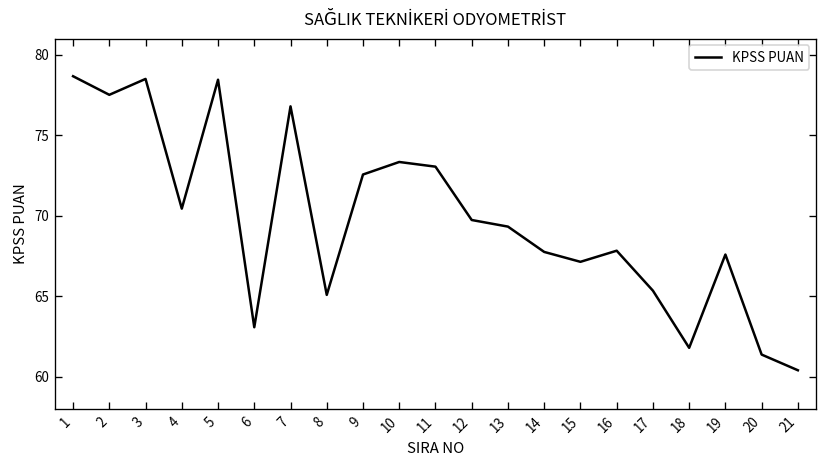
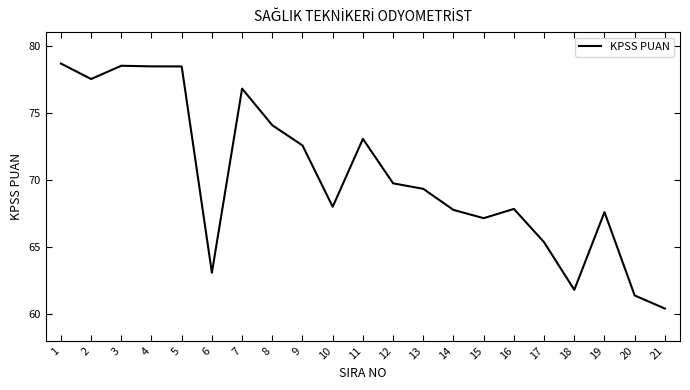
4: 70.4 -> 78.4
8: 65.1 -> 74.1
10: 73.3 -> 68.0
